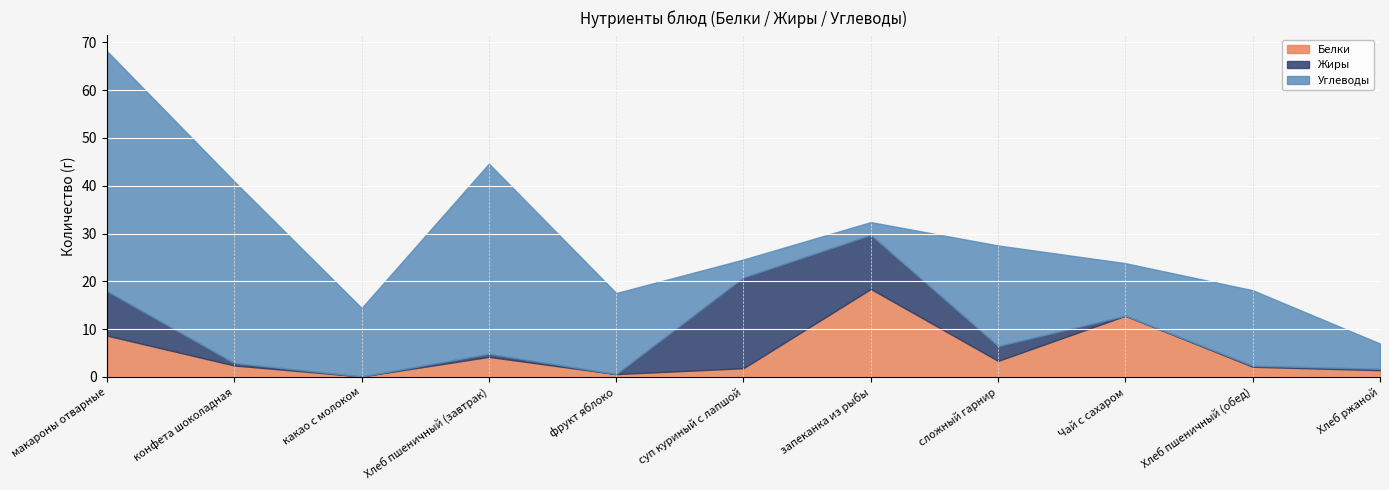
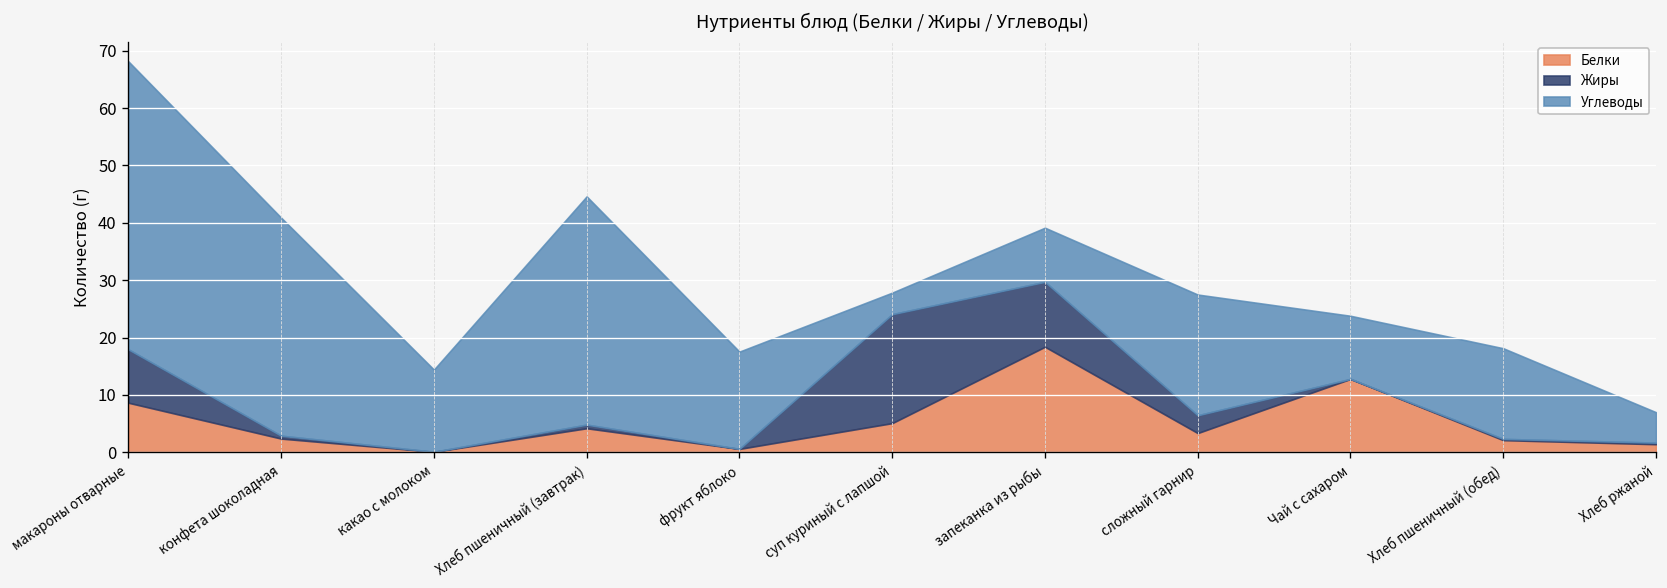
Белки, суп куриный с лапшой: 2 -> 5
Углеводы, запеканка из рыбы: 3 -> 9
